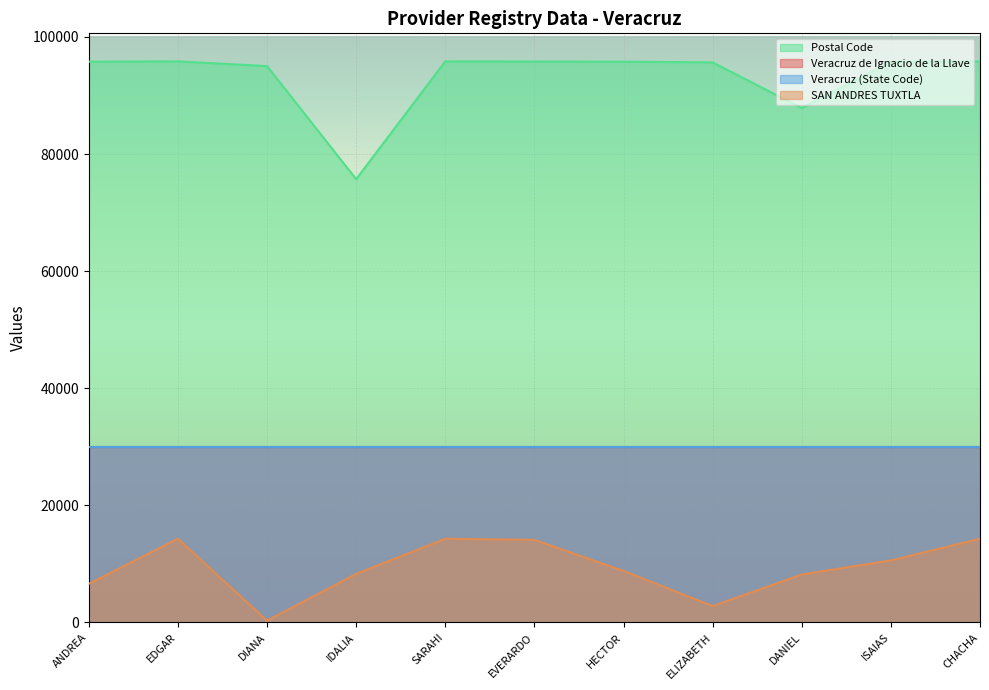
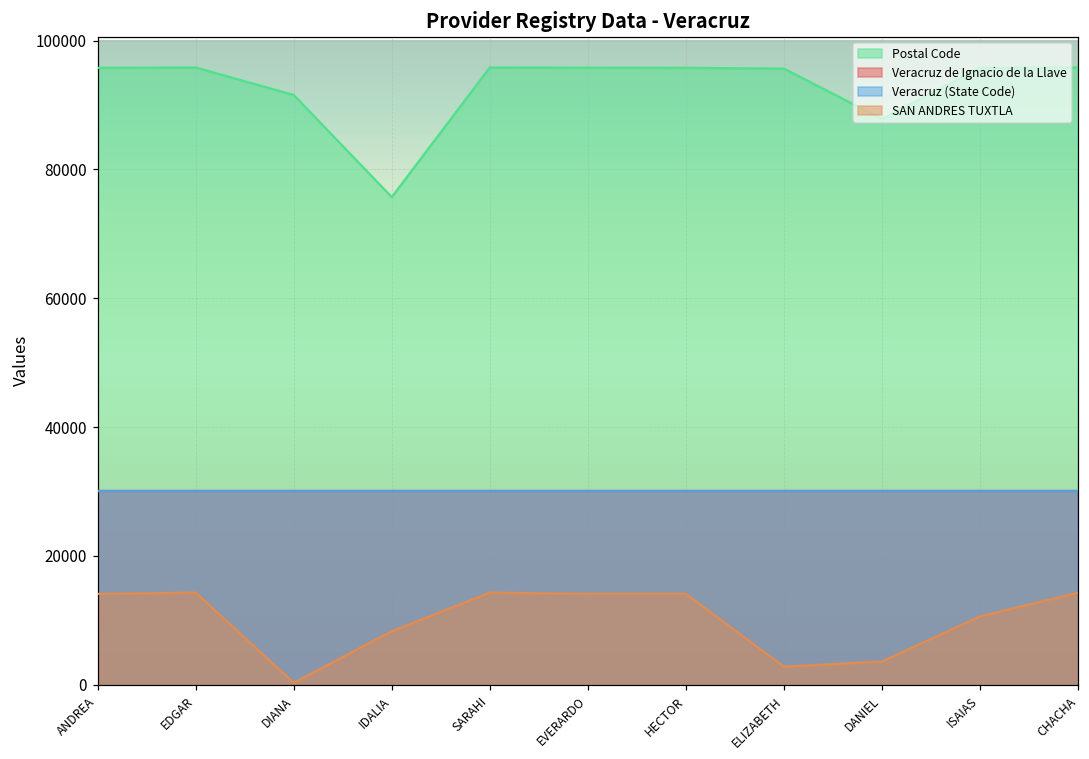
SAN ANDRES TUXTLA, ANDREA: 7000 -> 14000
Postal Code, DIANA: 95000 -> 92000
SAN ANDRES TUXTLA, HECTOR: 9000 -> 14000
SAN ANDRES TUXTLA, DANIEL: 8000 -> 4000
